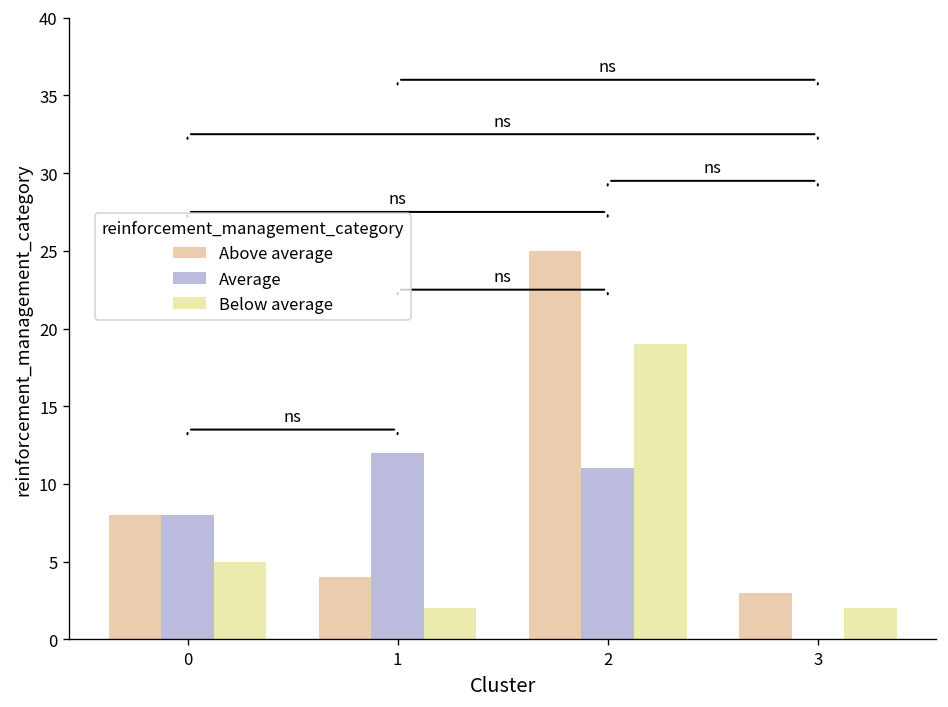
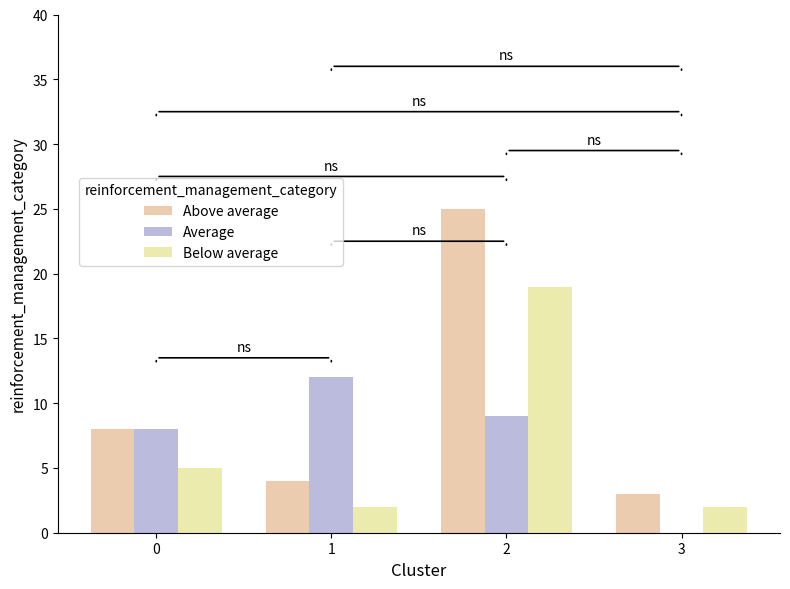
Average, 2: 11 -> 9
